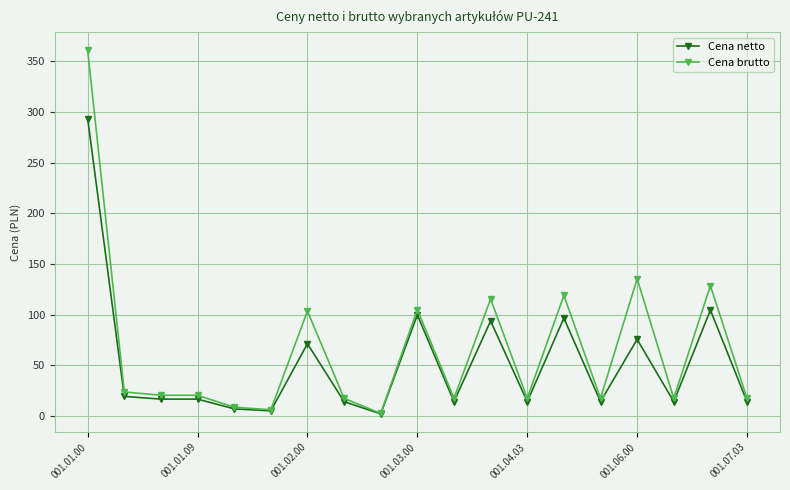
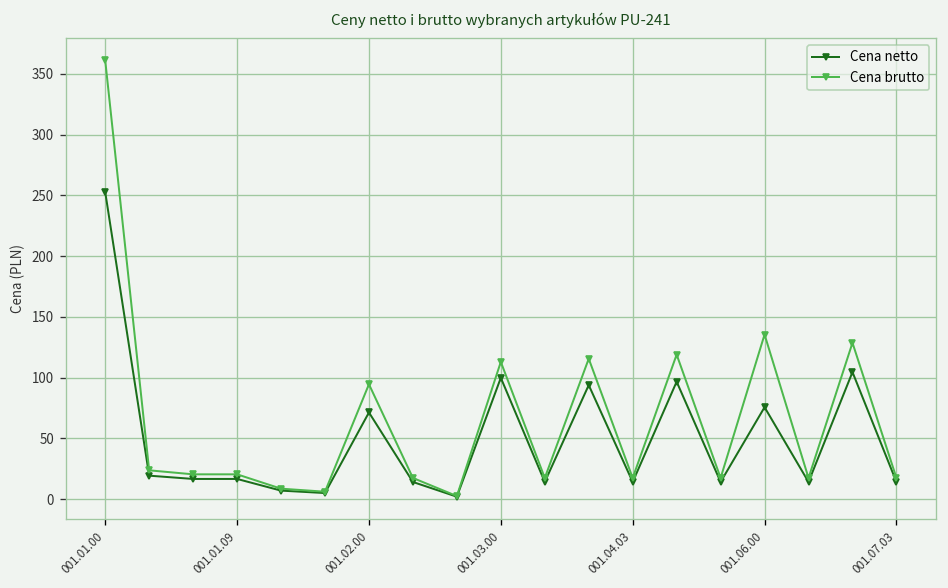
Cena netto, 001.01.00: 294 -> 253
Cena brutto, 001.02.00: 104 -> 95
Cena brutto, 001.03.00: 105 -> 113
